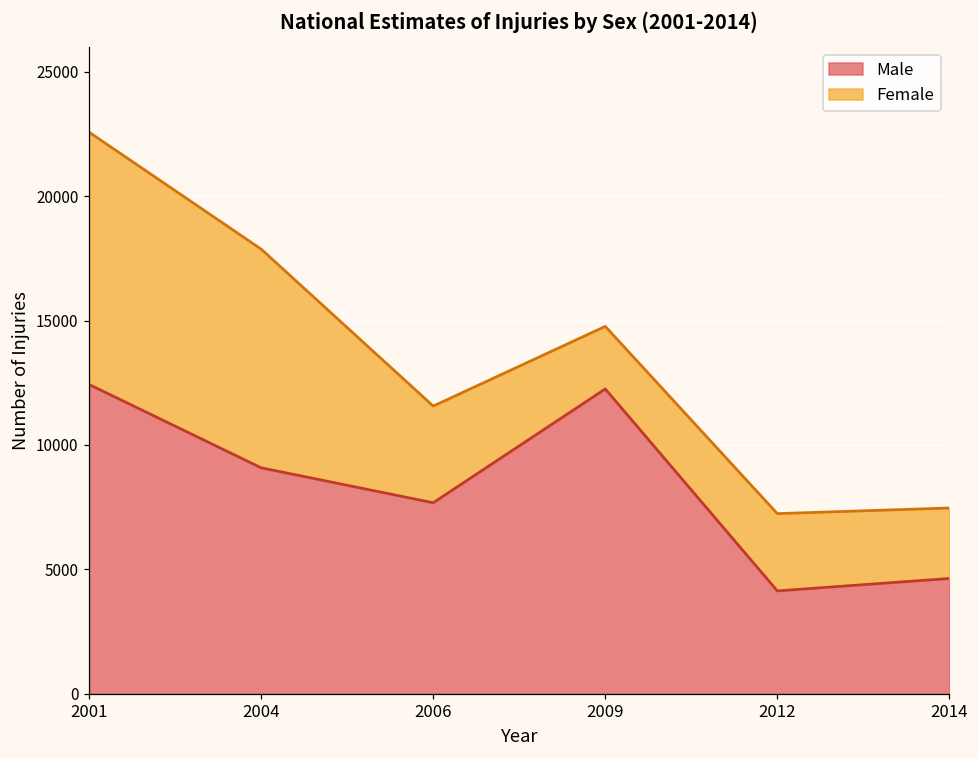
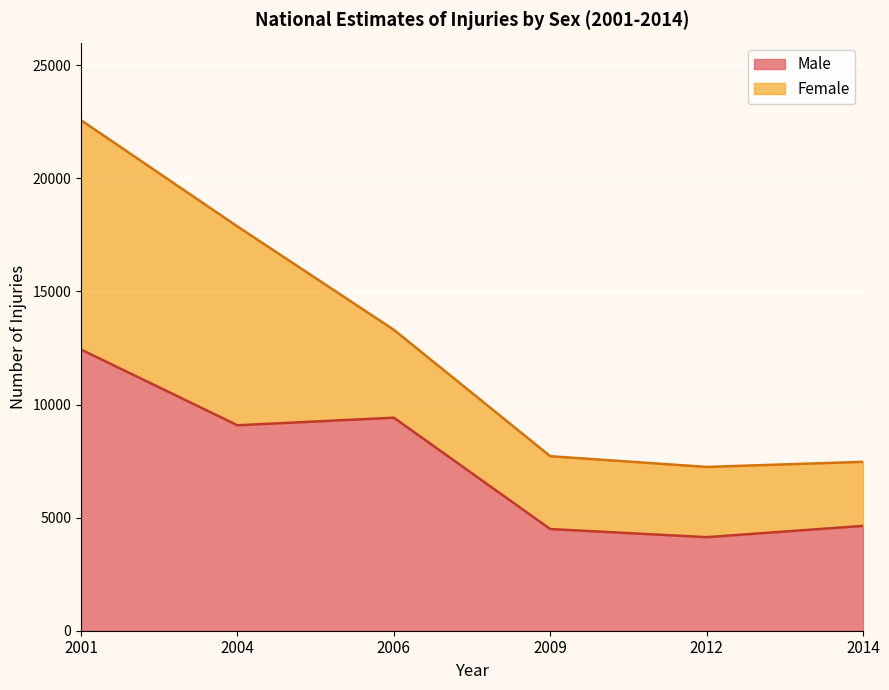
Male, 2006: 7700 -> 9400
Male, 2009: 12300 -> 4500
Female, 2009: 2500 -> 3200
